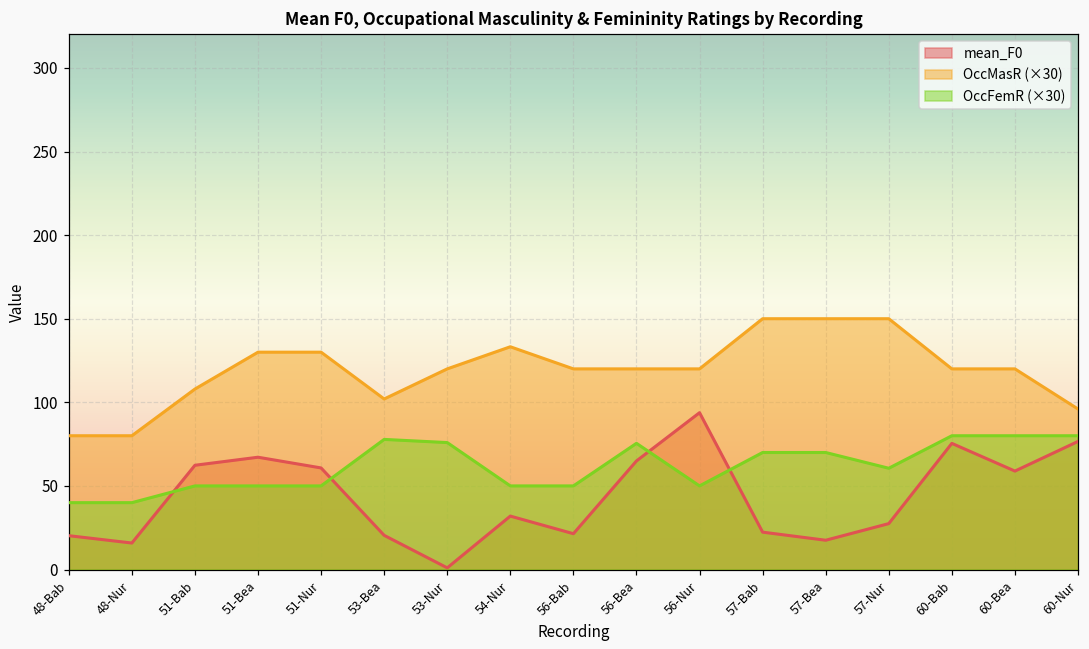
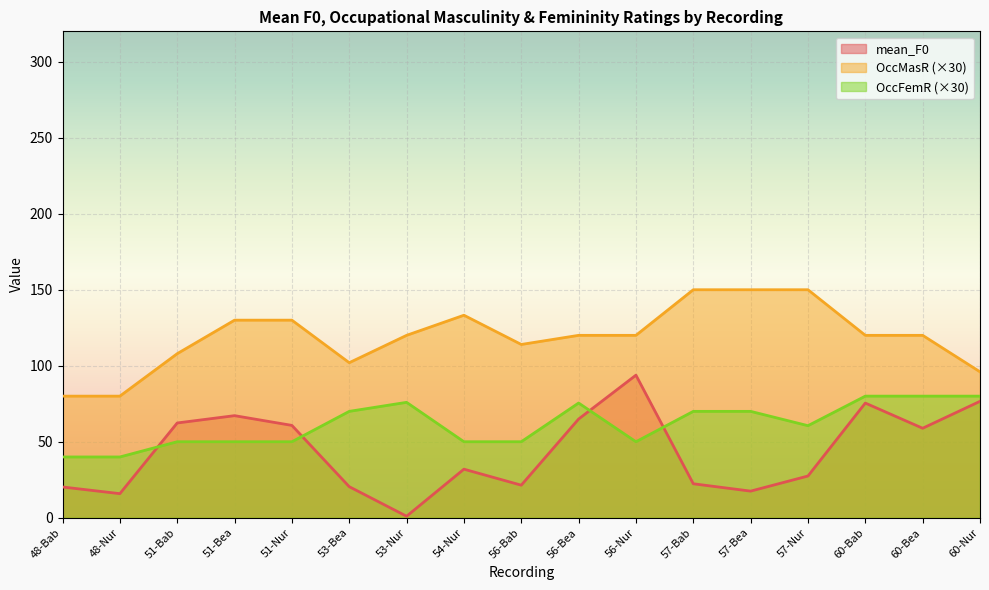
OccFemR (×30), 53-Bea: 78 -> 70
OccMasR (×30), 56-Bab: 120 -> 114
